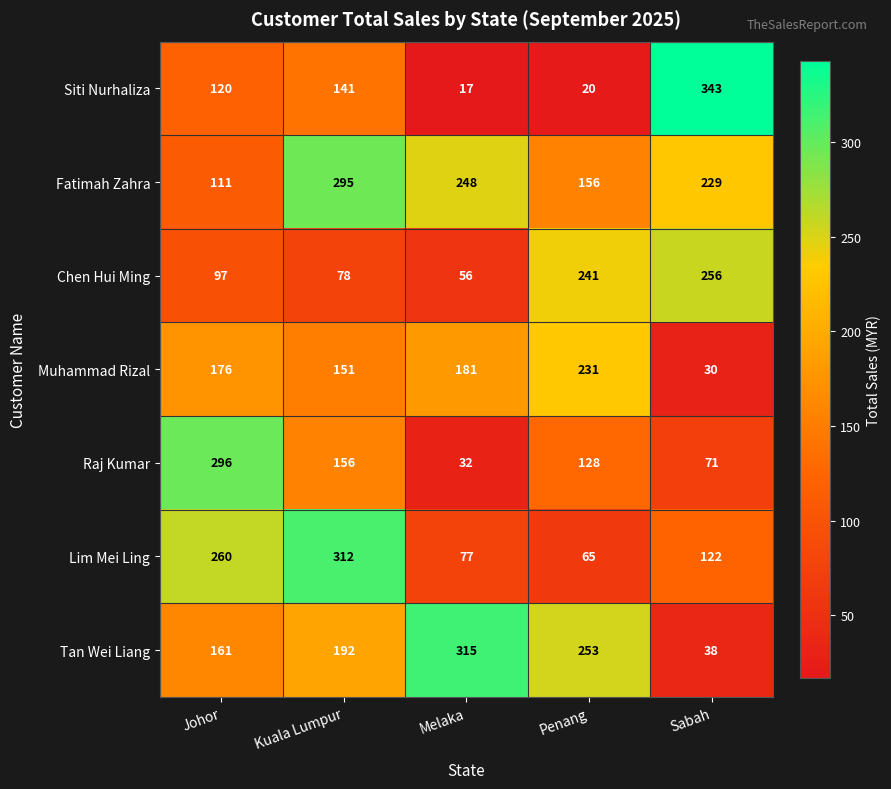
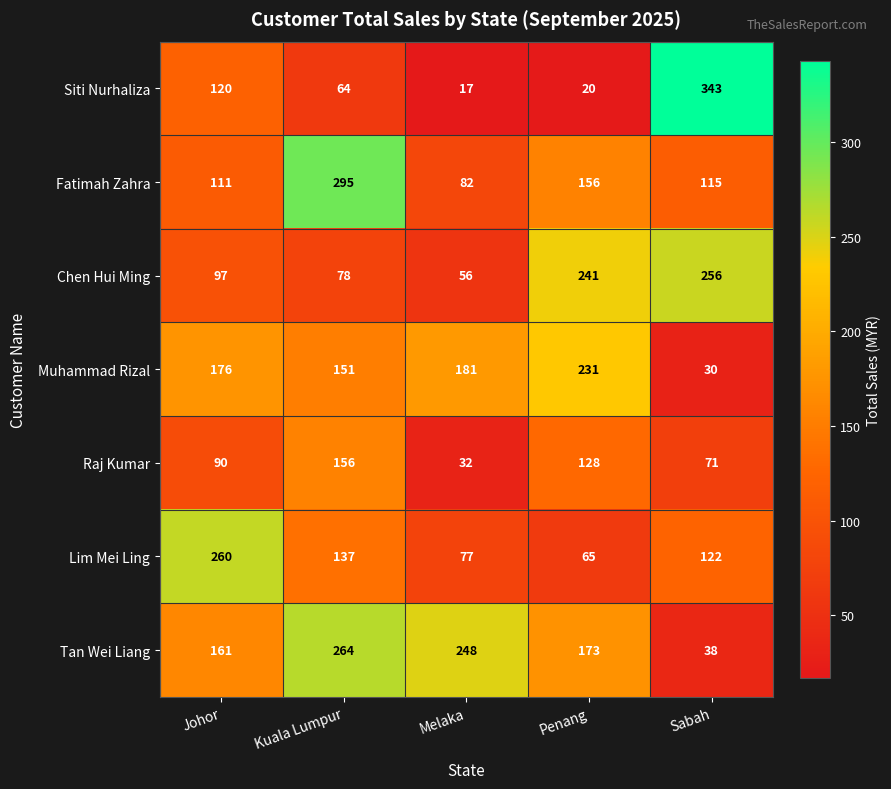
Siti Nurhaliza, Kuala Lumpur: 141 -> 64
Fatimah Zahra, Melaka: 248 -> 82
Fatimah Zahra, Sabah: 229 -> 115
Raj Kumar, Johor: 296 -> 90
Lim Mei Ling, Kuala Lumpur: 312 -> 137
Tan Wei Liang, Kuala Lumpur: 192 -> 264
Tan Wei Liang, Melaka: 315 -> 248
Tan Wei Liang, Penang: 253 -> 173
